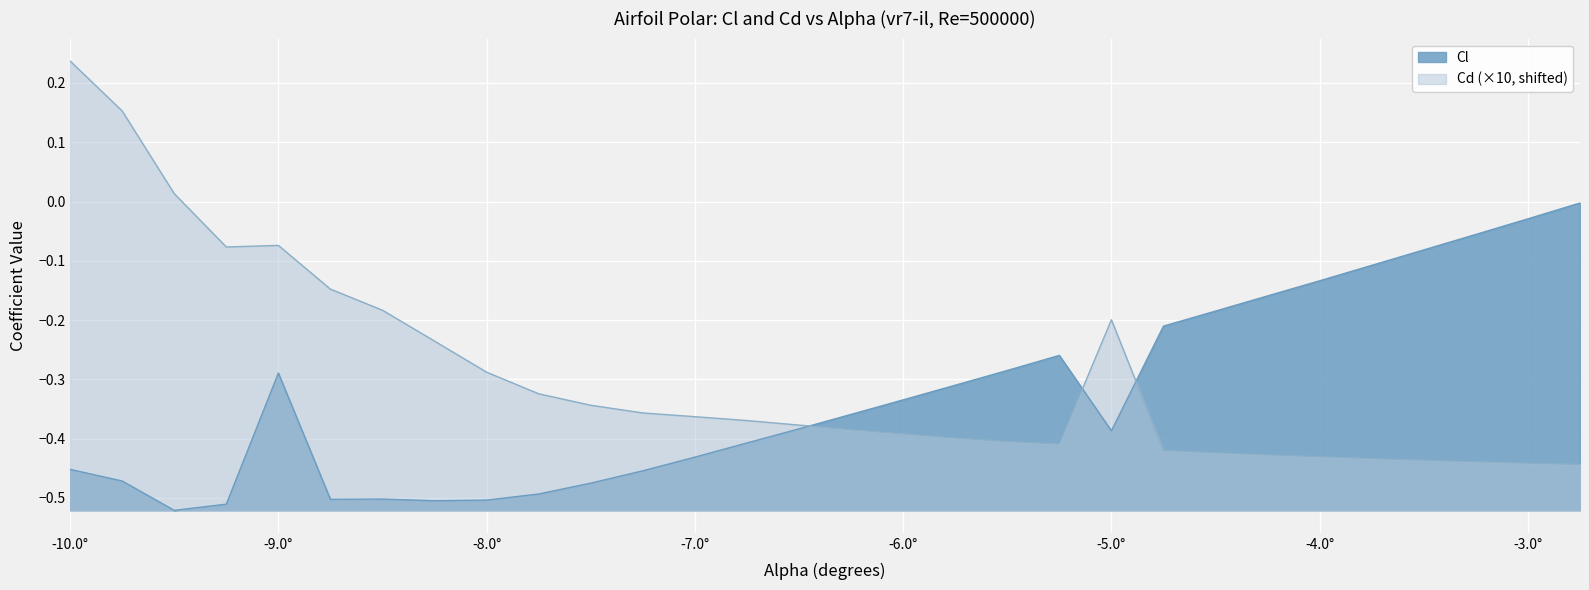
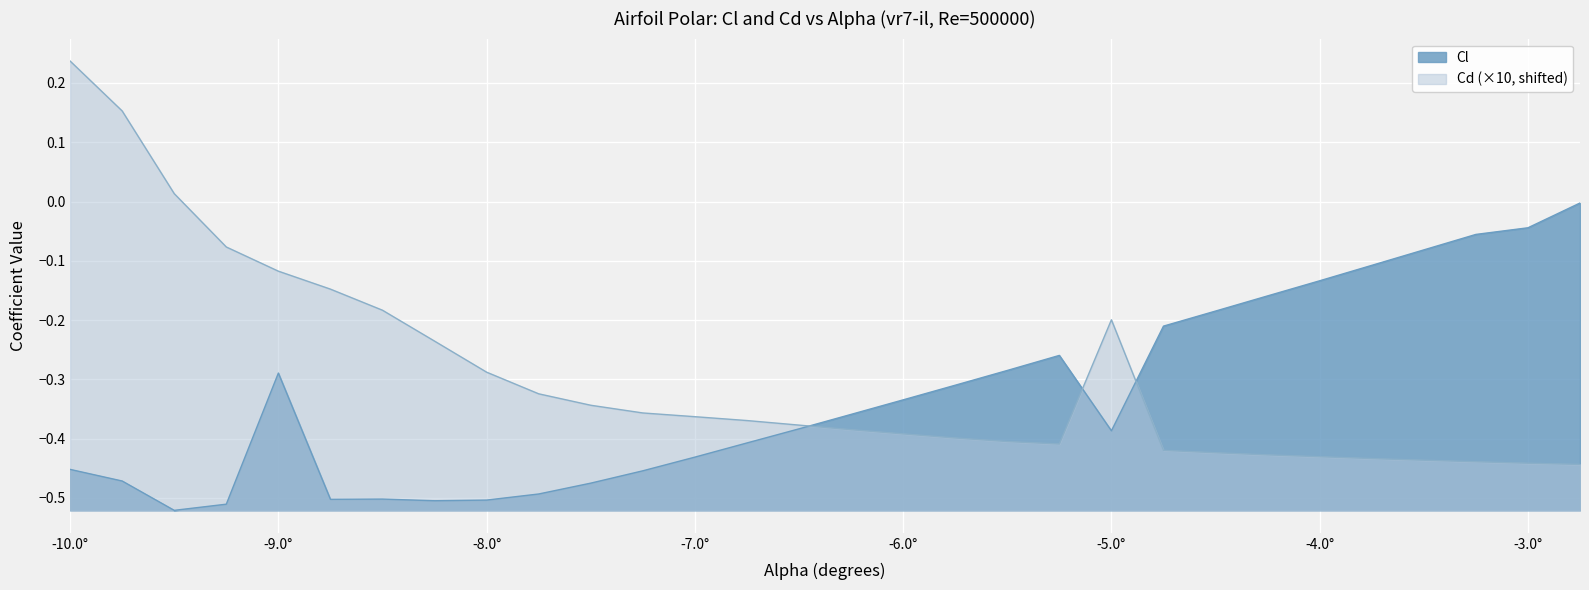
Cd (×10, shifted), -9.0°: -0.07 -> -0.12
Cl, -3.0°: -0.03 -> -0.04
